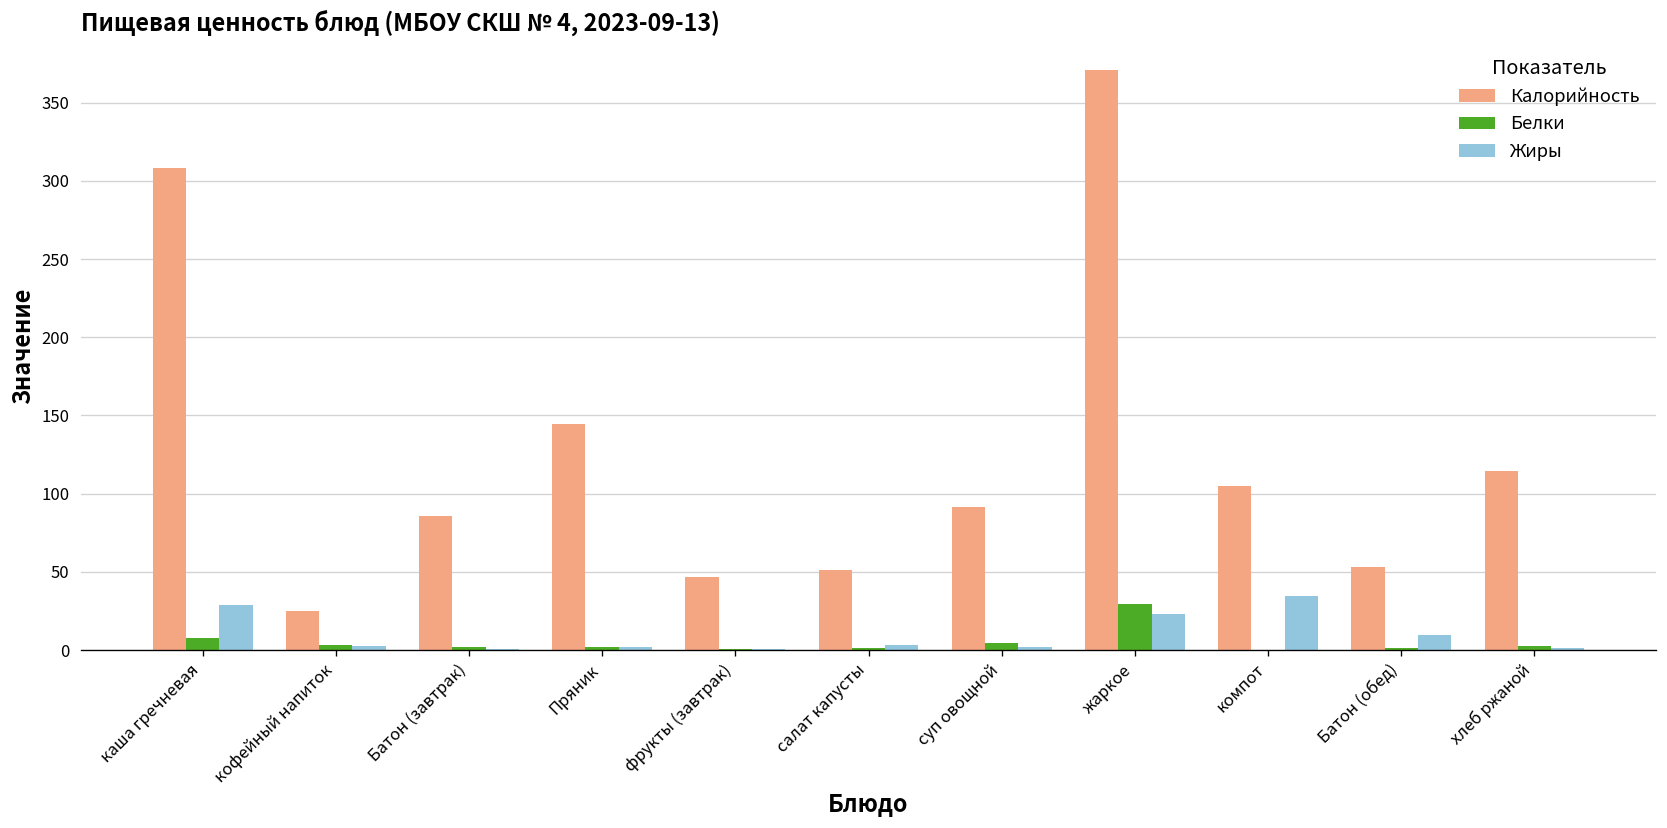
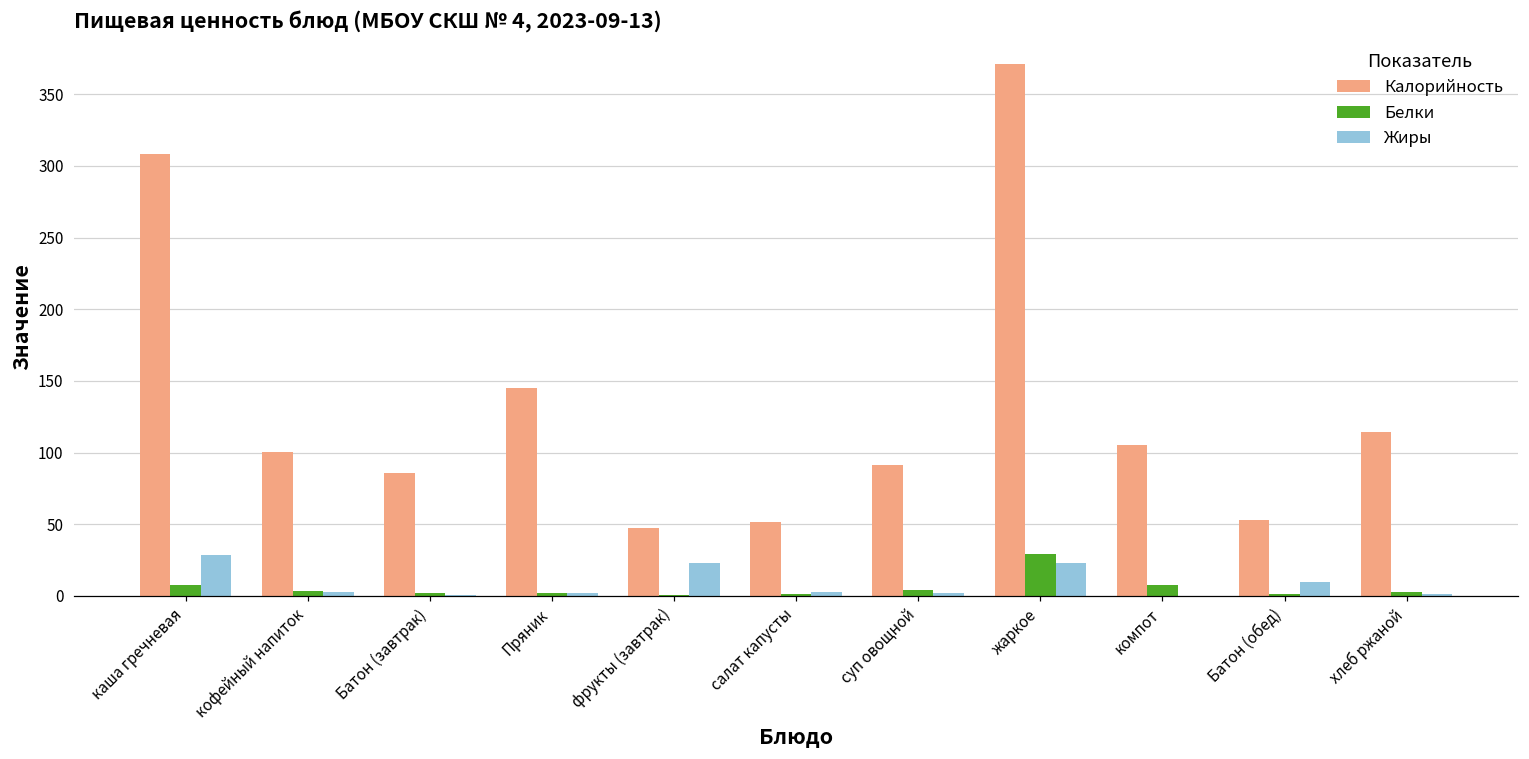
Калорийность, кофейный напиток: 25 -> 101
Жиры, фрукты (завтрак): 0 -> 23
Белки, компот: 0 -> 8
Жиры, компот: 35 -> 0
